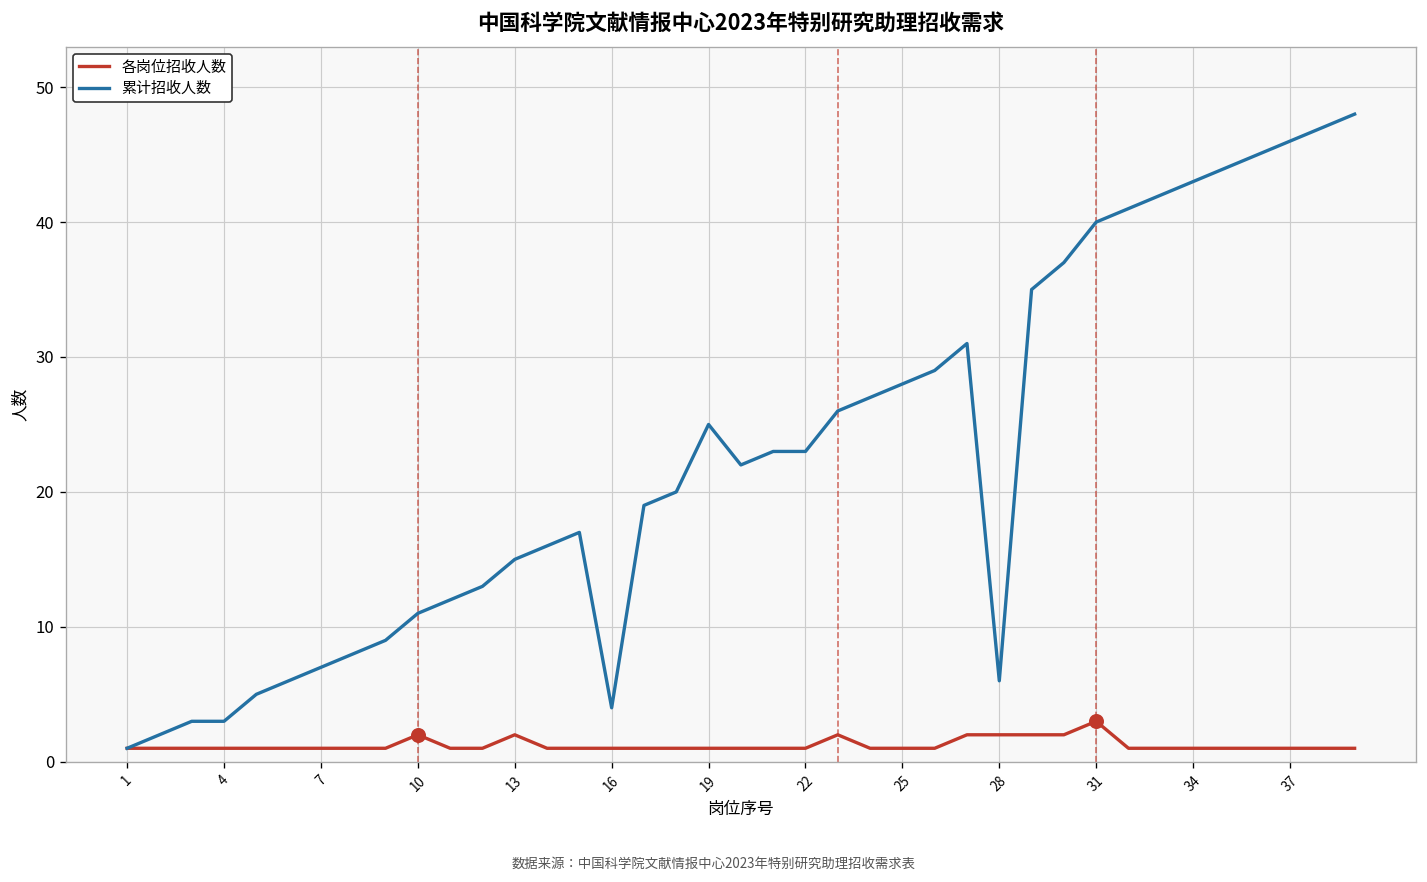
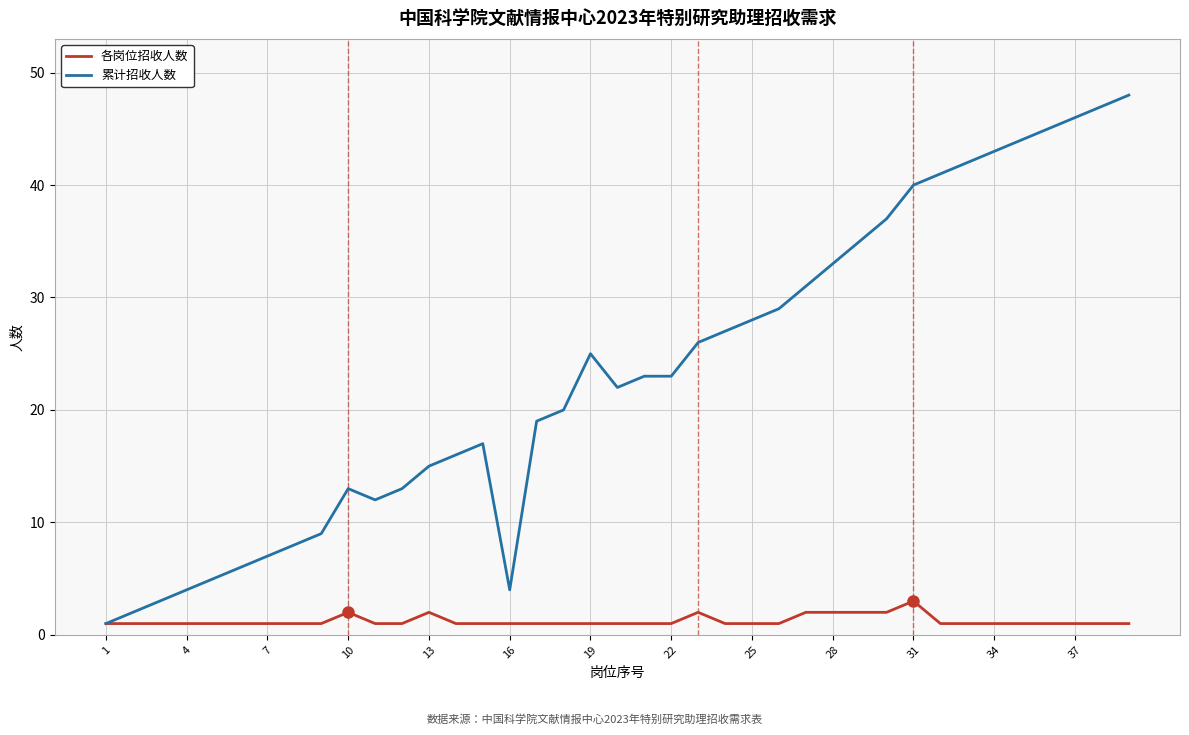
累计招收人数, 4: 3 -> 4
累计招收人数, 10: 11 -> 13
累计招收人数, 28: 6 -> 33
